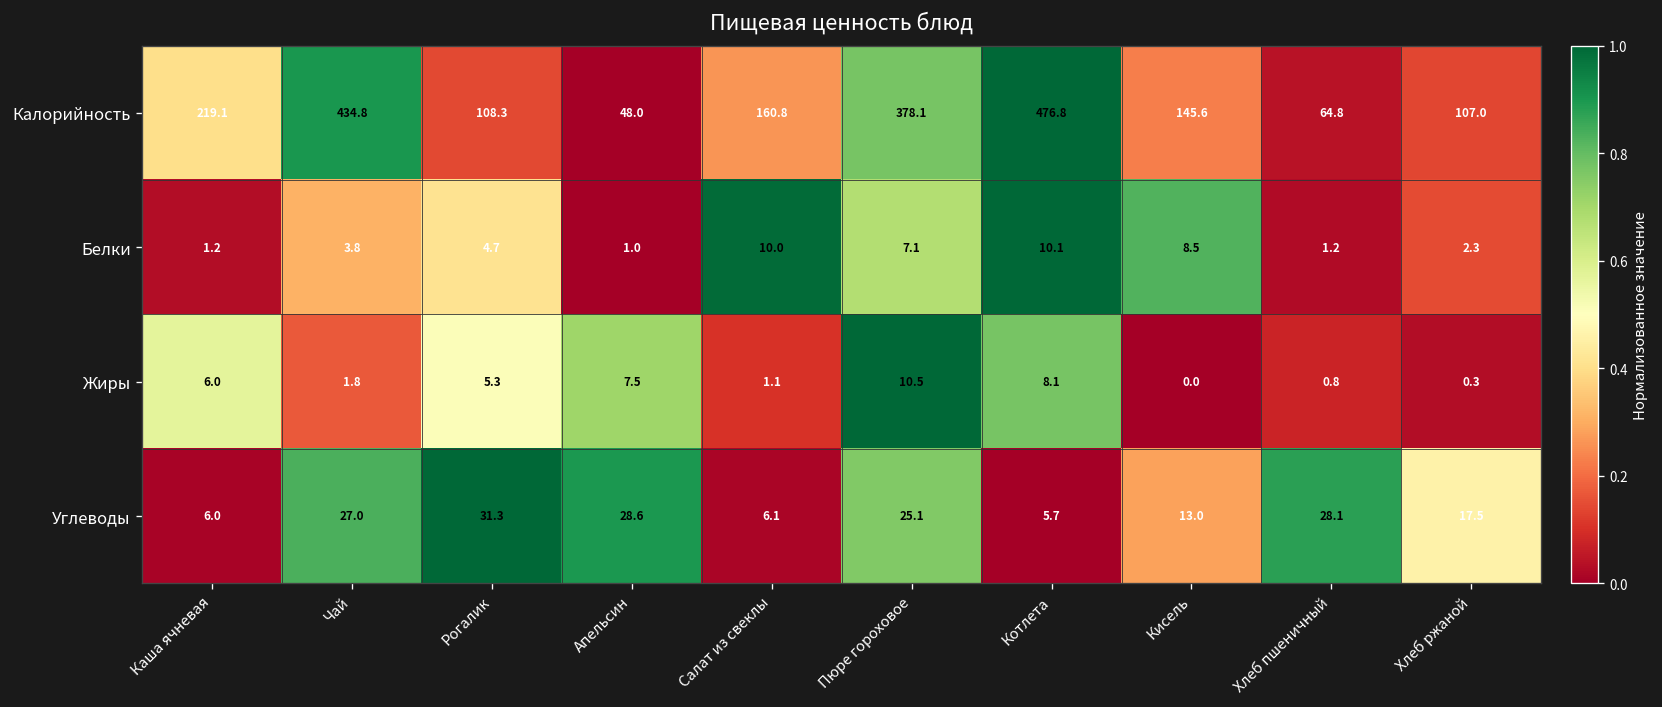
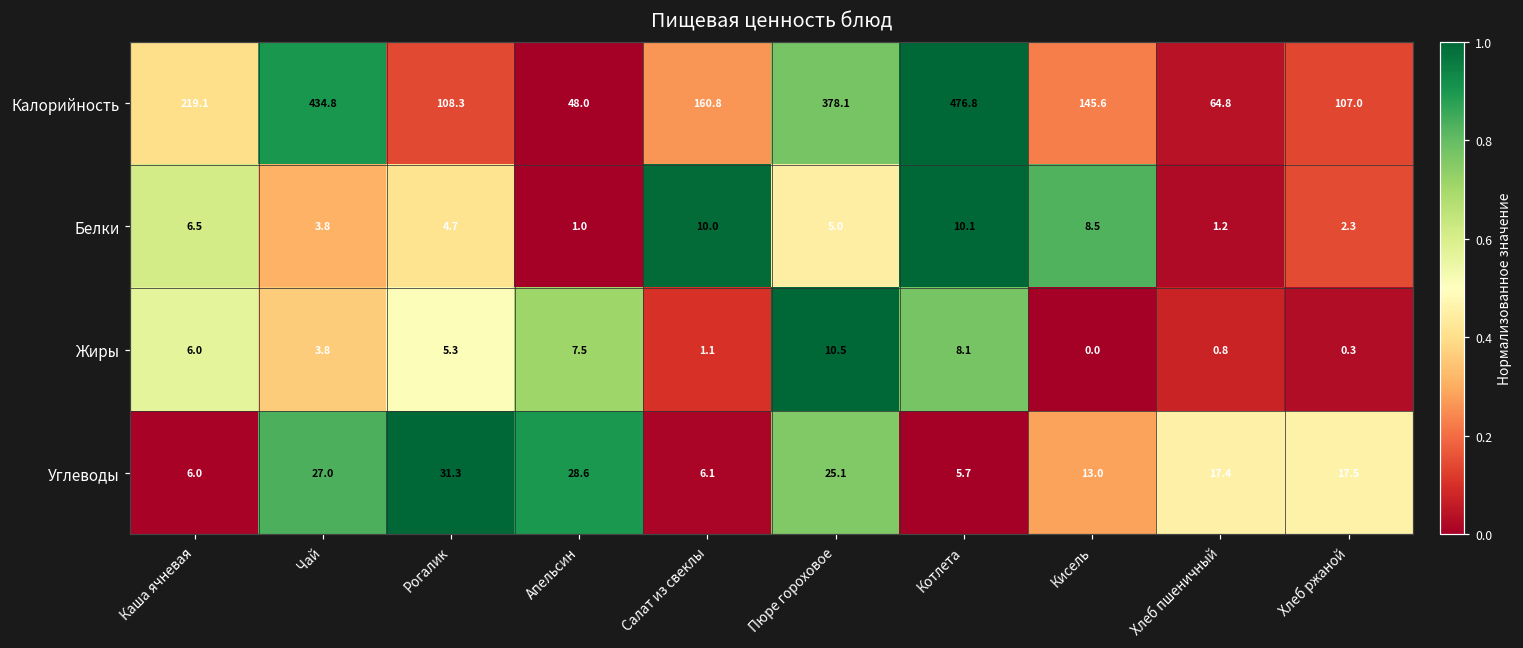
Белки, Каша ячневая: 1.2 -> 6.5
Белки, Пюре гороховое: 7.1 -> 5.0
Жиры, Чай: 1.8 -> 3.8
Углеводы, Хлеб пшеничный: 28.1 -> 17.4
